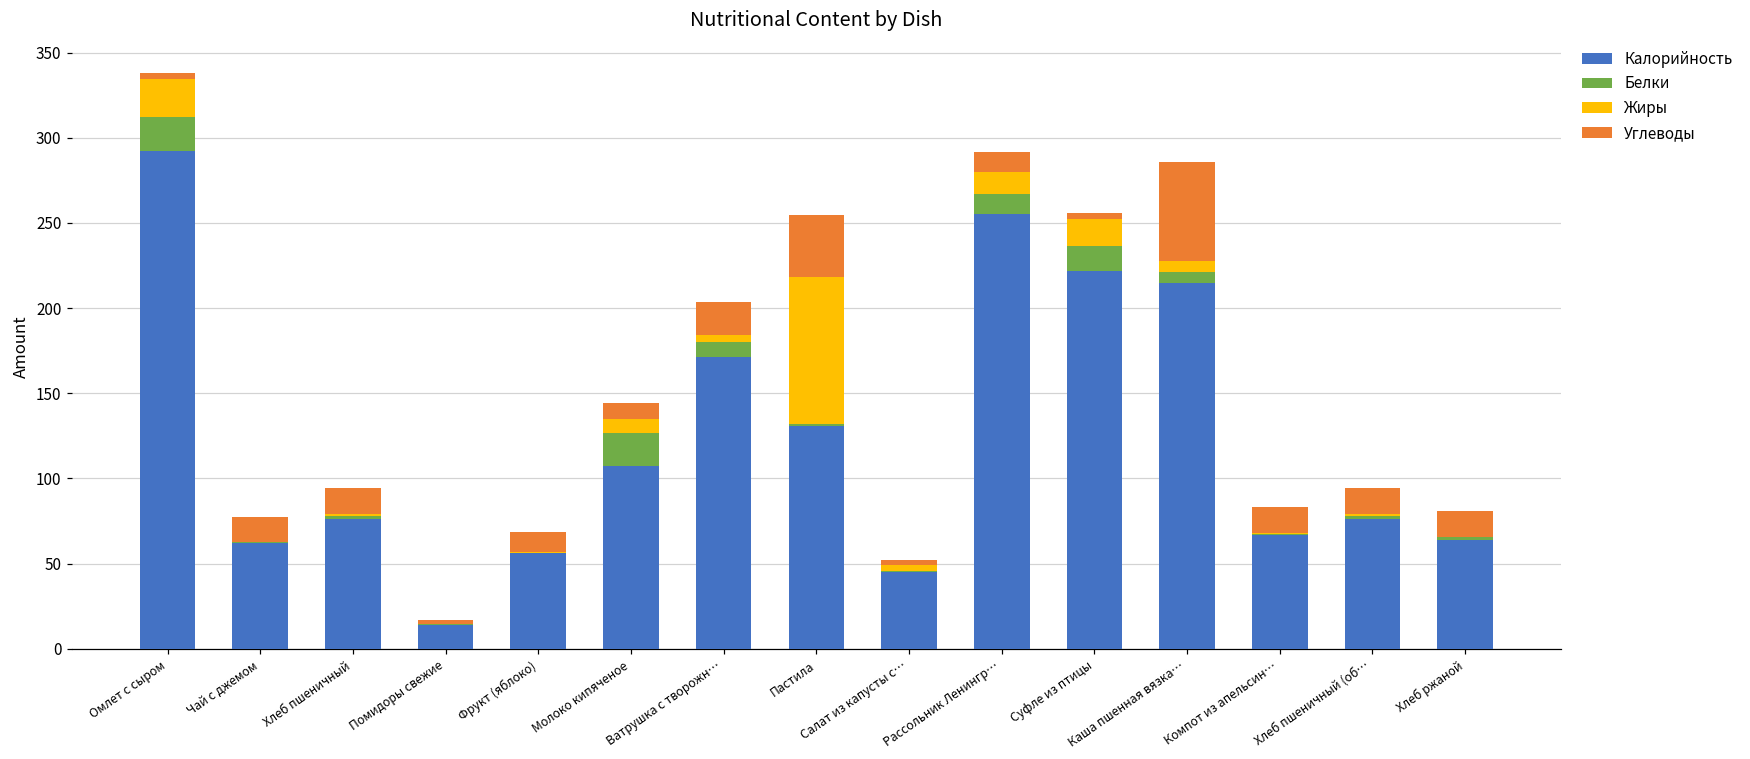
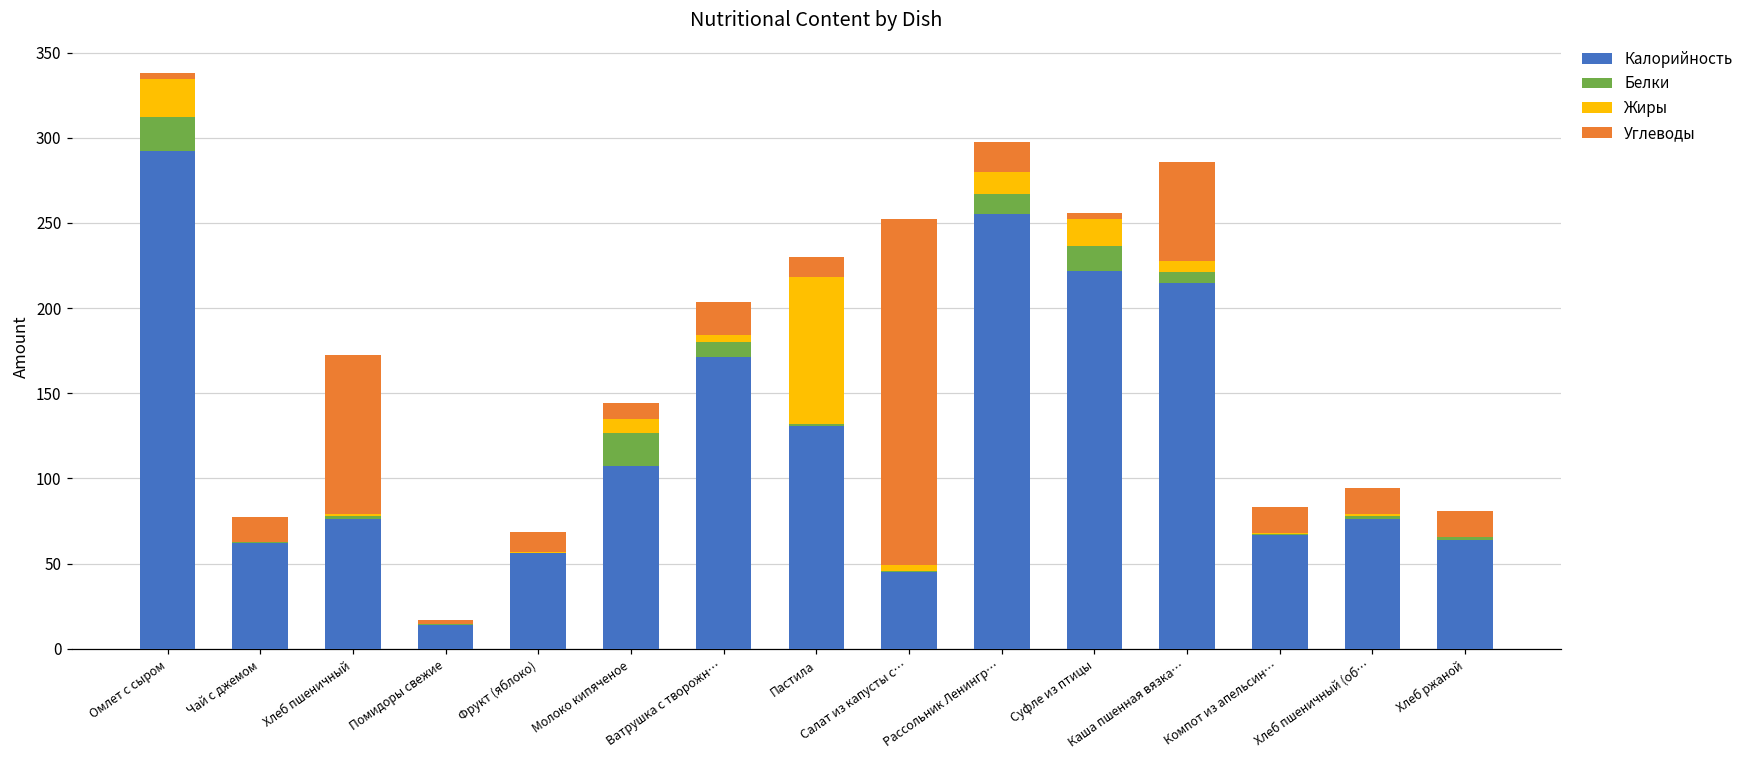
Углеводы, Хлеб пшеничный: 15 -> 93
Углеводы, Пастила: 36 -> 12
Углеводы, Салат из капусты с…: 3 -> 203
Углеводы, Рассольник Ленингр…: 11 -> 17
